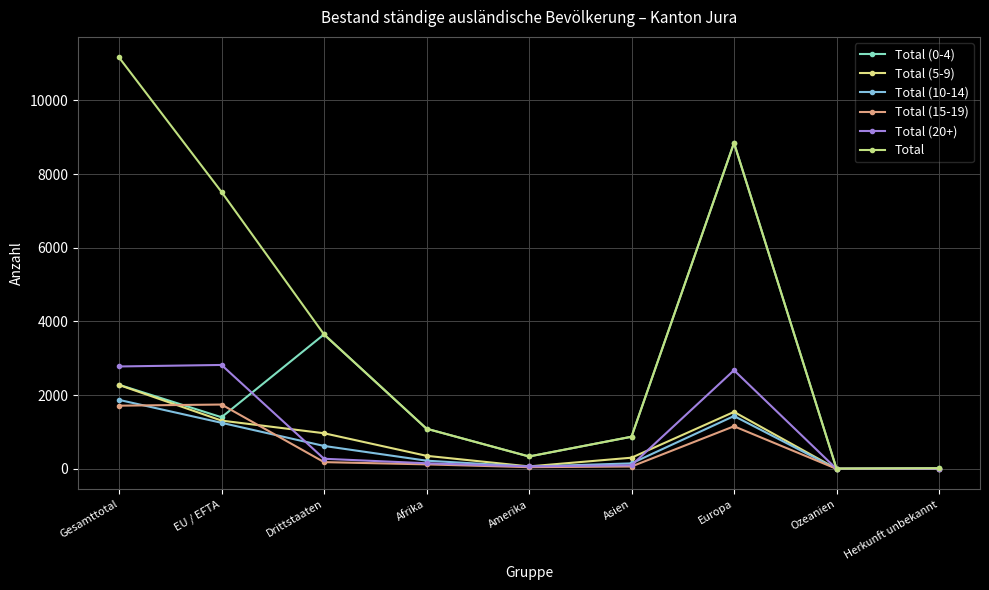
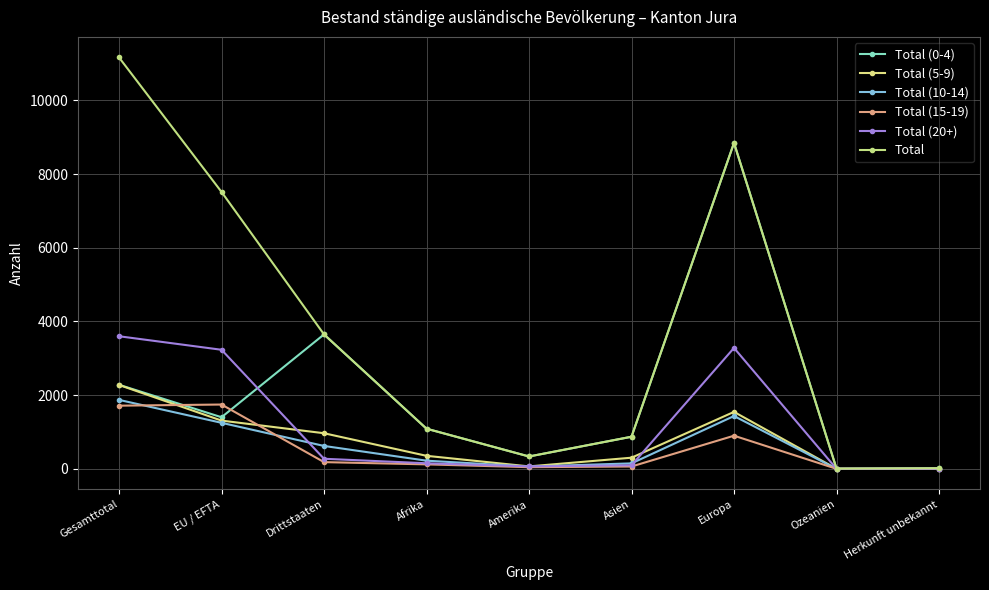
Total (20+), Gesamttotal: 2800 -> 3600
Total (20+), EU / EFTA: 2800 -> 3200
Total (15-19), Europa: 1200 -> 900
Total (20+), Europa: 2700 -> 3300
